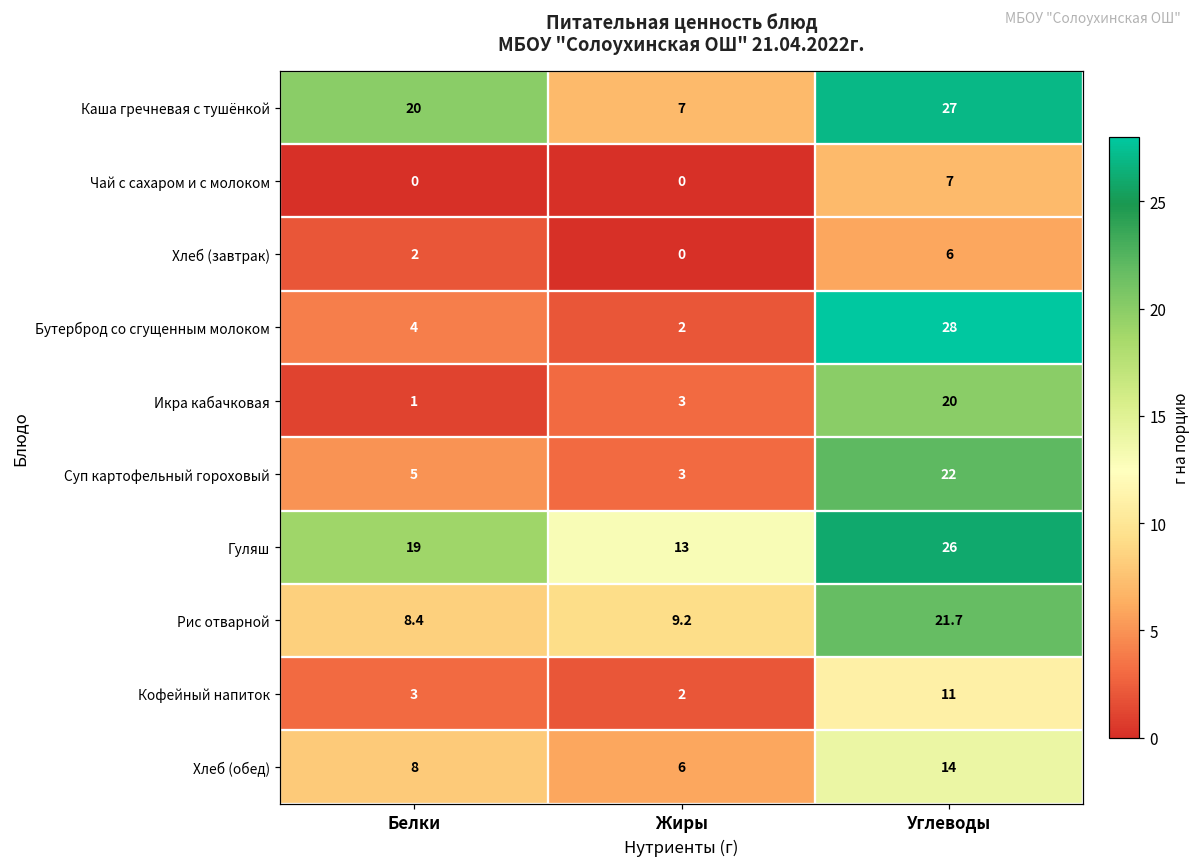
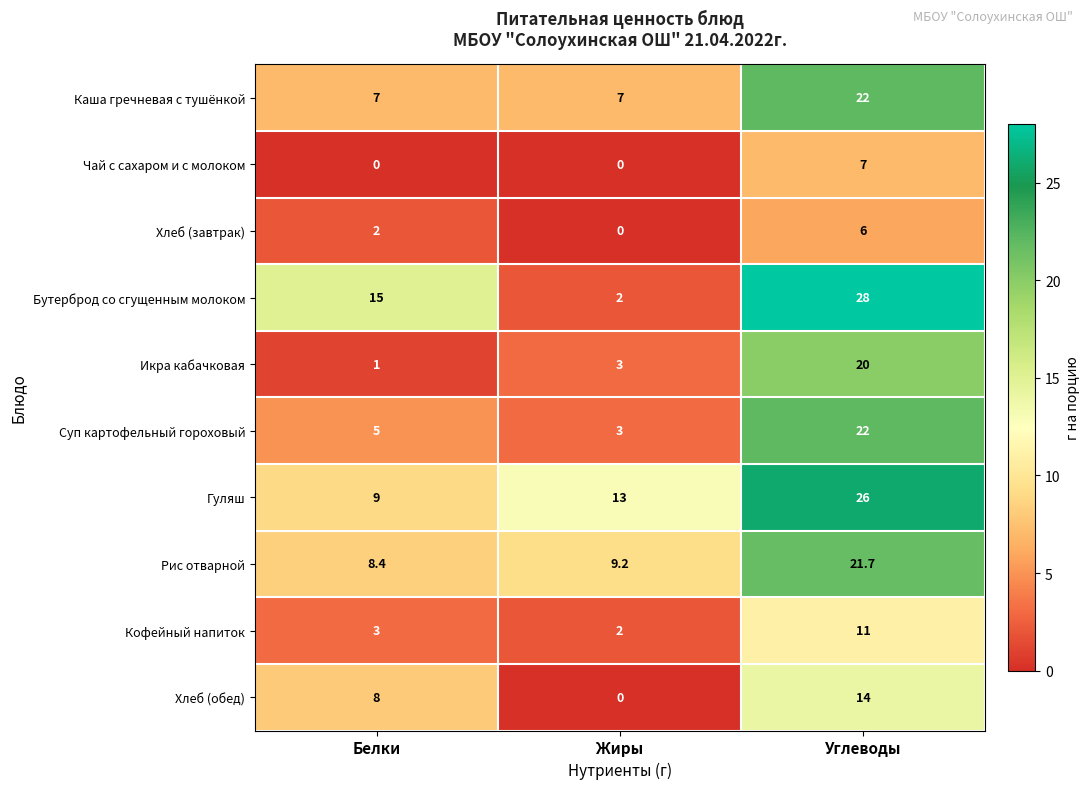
Каша гречневая с тушёнкой, Белки: 20 -> 7
Каша гречневая с тушёнкой, Углеводы: 27 -> 22
Бутерброд со сгущенным молоком, Белки: 4 -> 15
Гуляш, Белки: 19 -> 9
Хлеб (обед), Жиры: 6 -> 0
